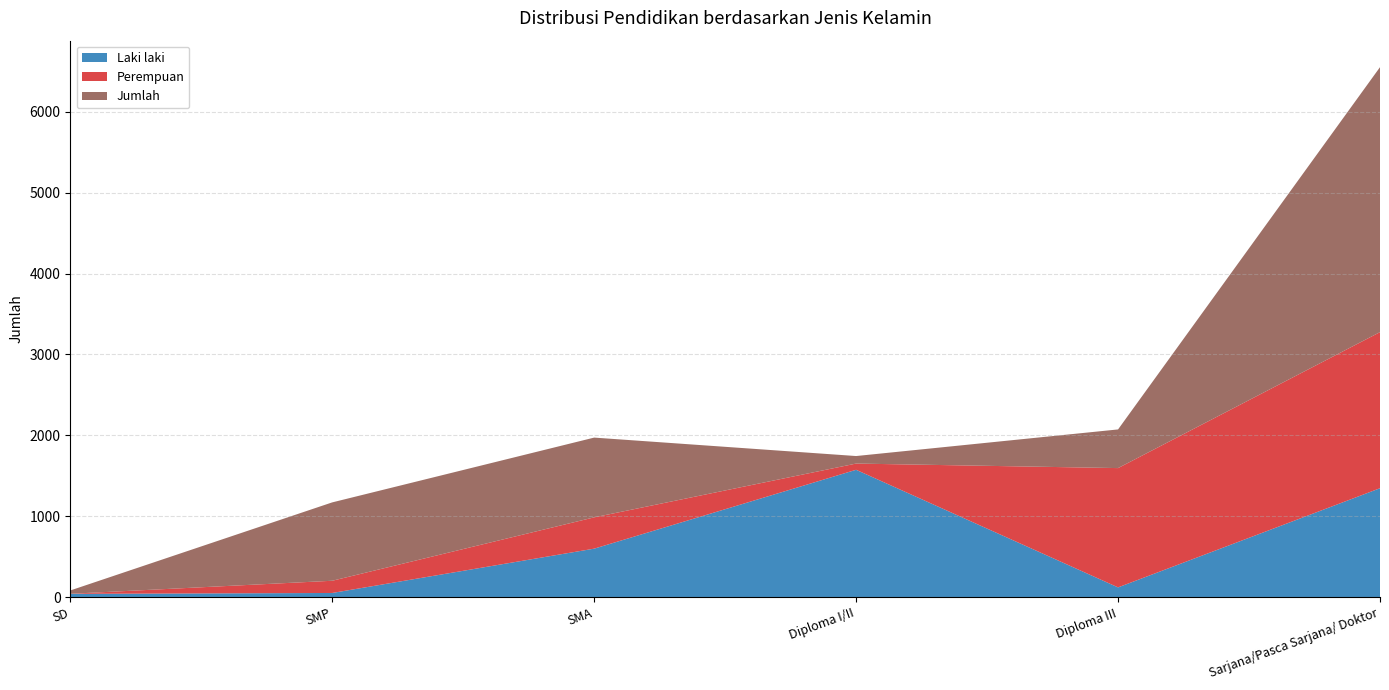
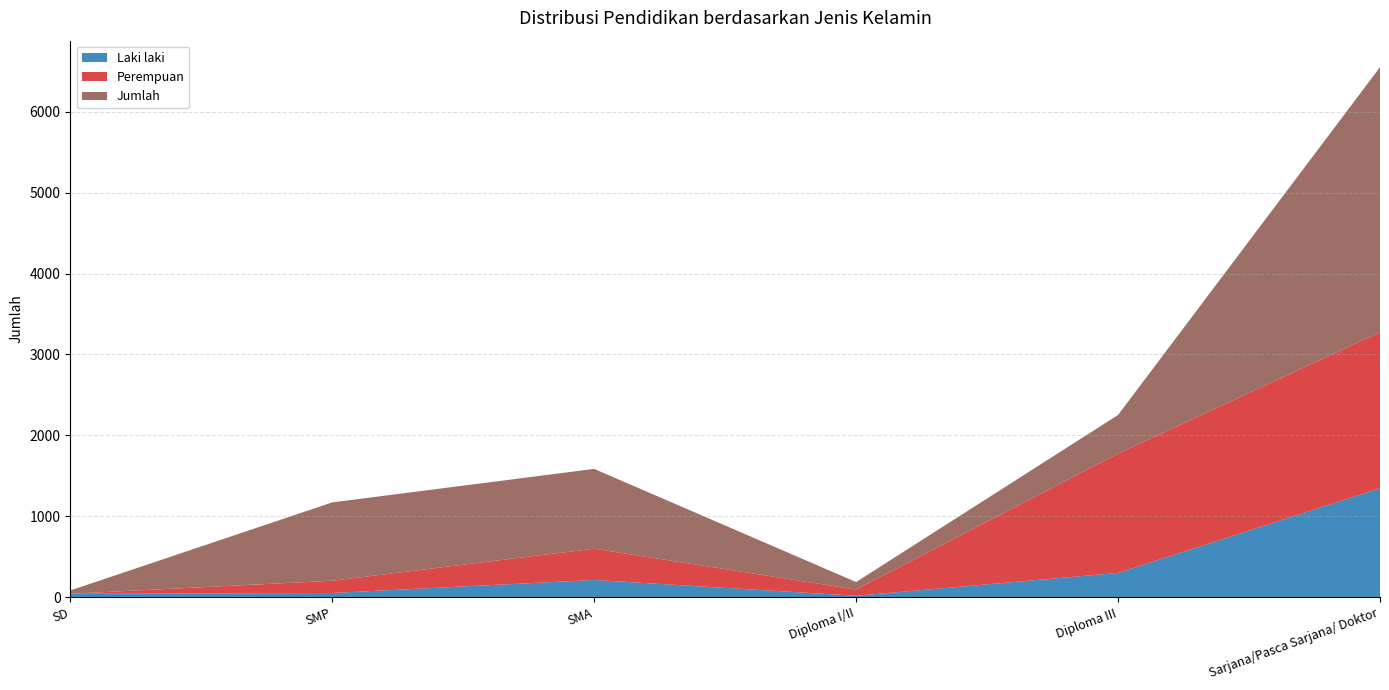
Laki laki, SMA: 600 -> 200
Laki laki, Diploma I/II: 1600 -> 0
Laki laki, Diploma III: 100 -> 300
